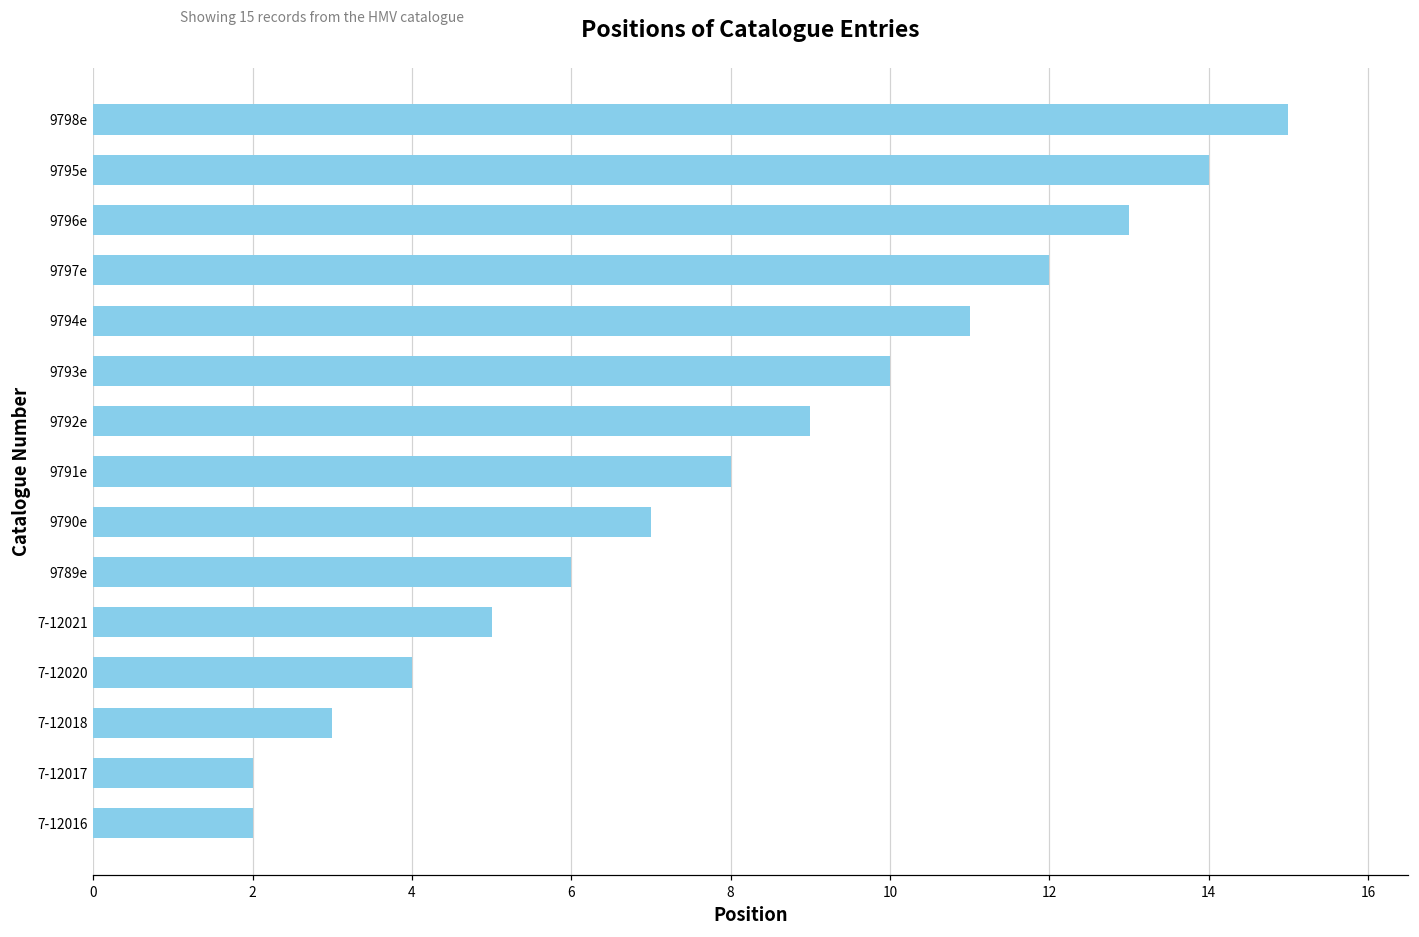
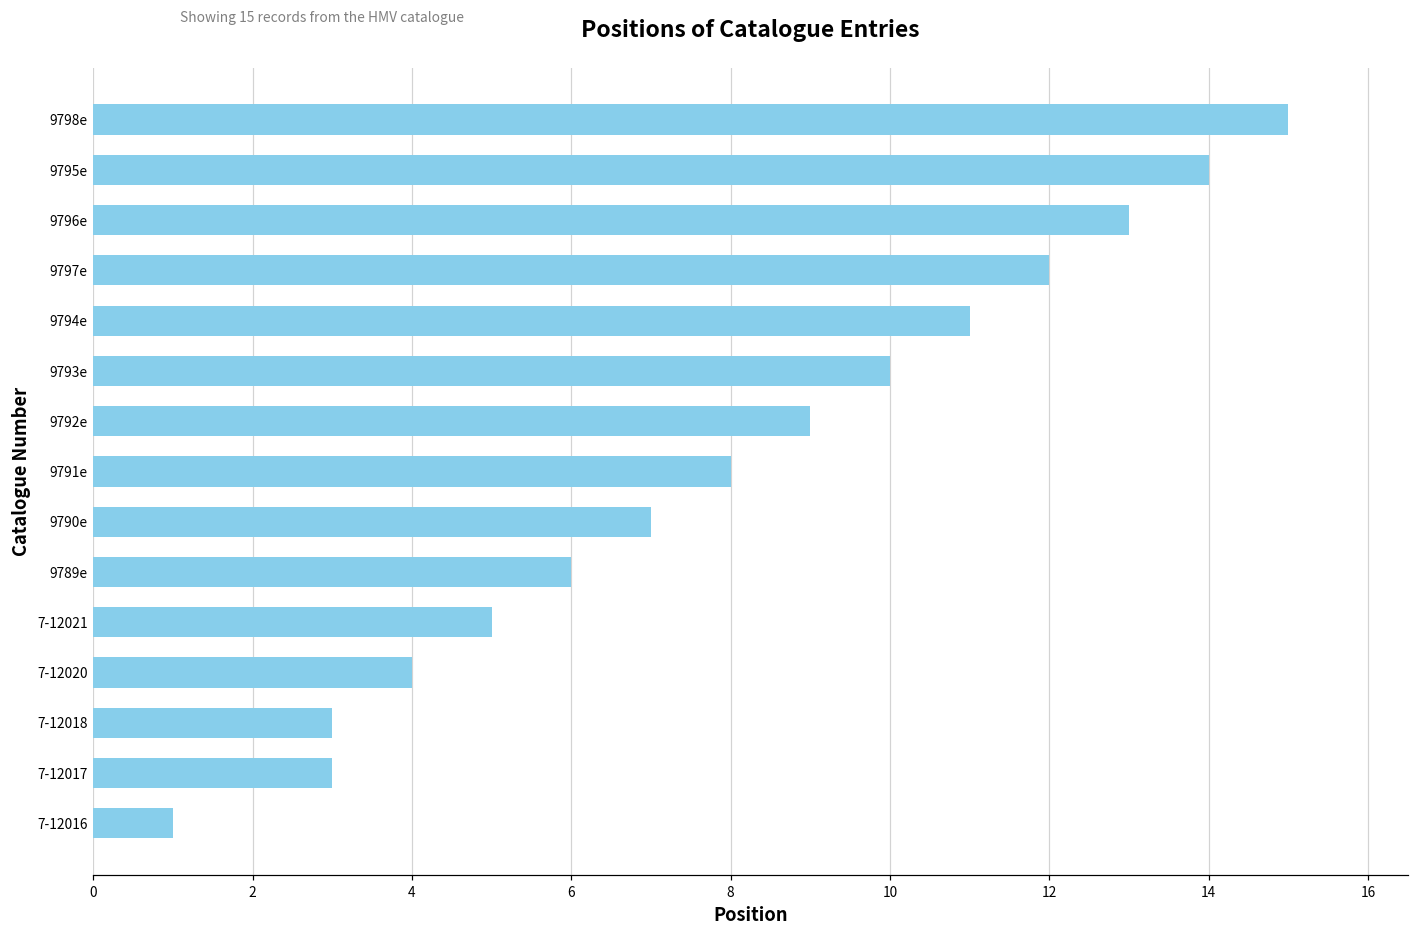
7-12017: 2 -> 3
7-12016: 2 -> 1
